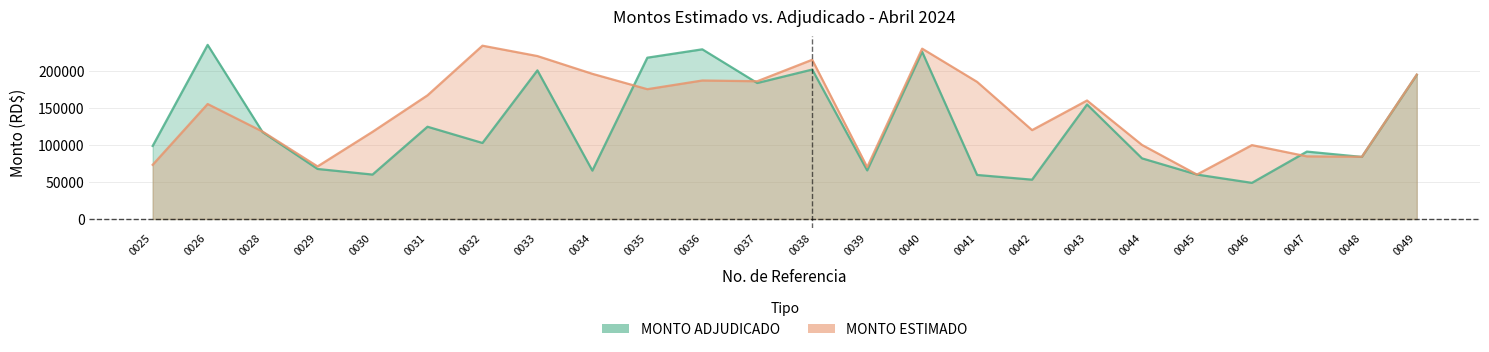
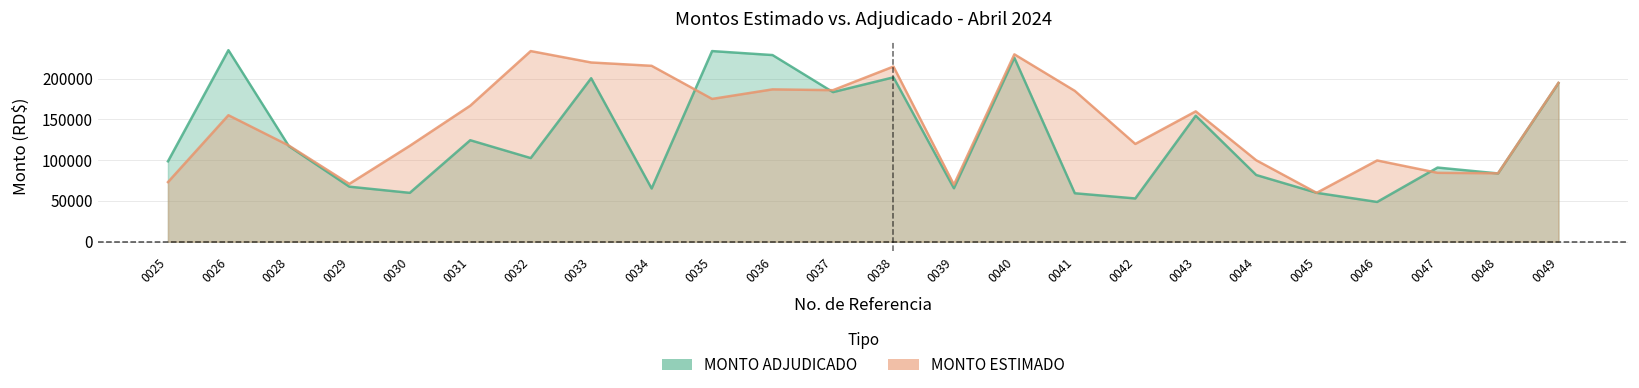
MONTO ESTIMADO, 0034: 200000 -> 220000
MONTO ADJUDICADO, 0035: 220000 -> 230000
